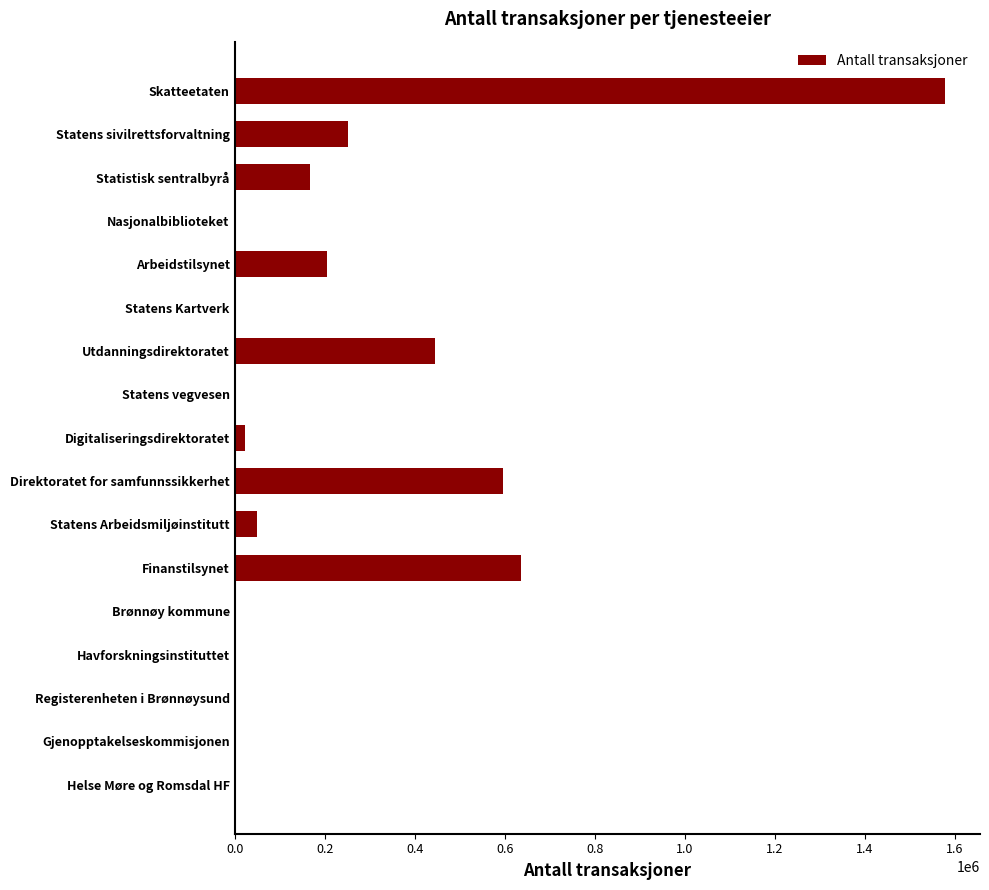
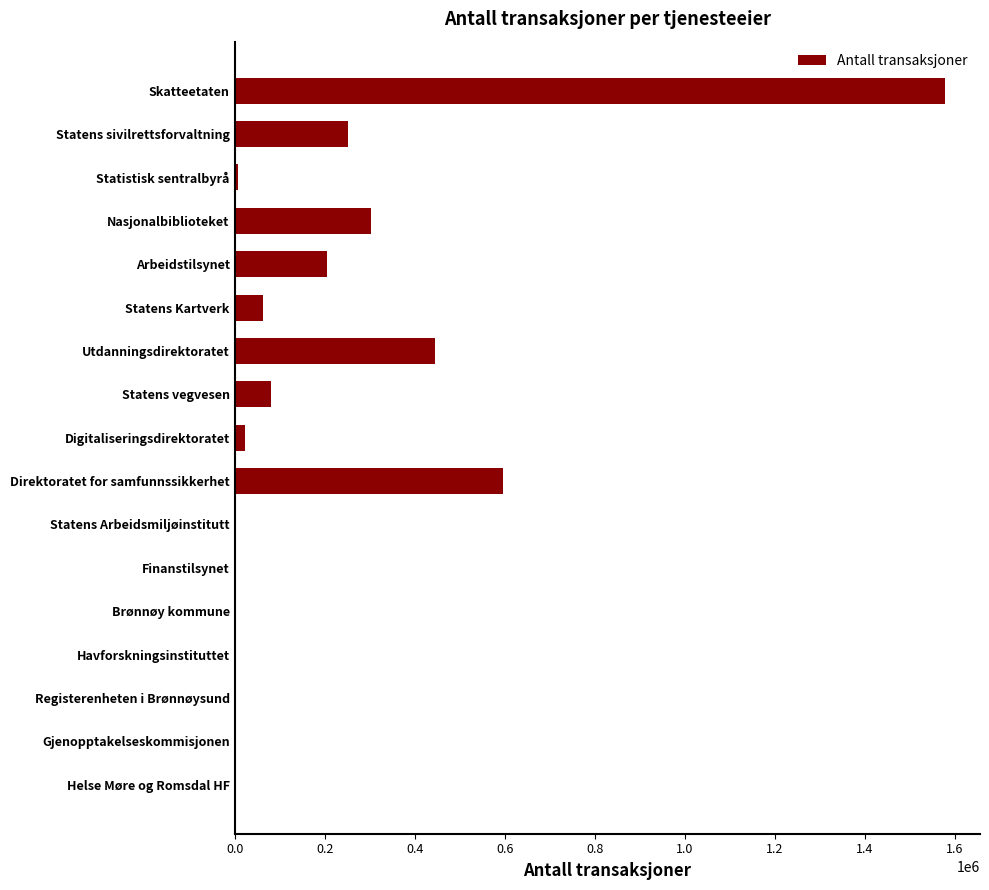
Statistisk sentralbyrå: 170000 -> 10000
Nasjonalbiblioteket: 0 -> 300000
Statens Kartverk: 0 -> 60000
Statens vegvesen: 0 -> 80000
Statens Arbeidsmiljøinstitutt: 50000 -> 0
Finanstilsynet: 640000 -> 0
